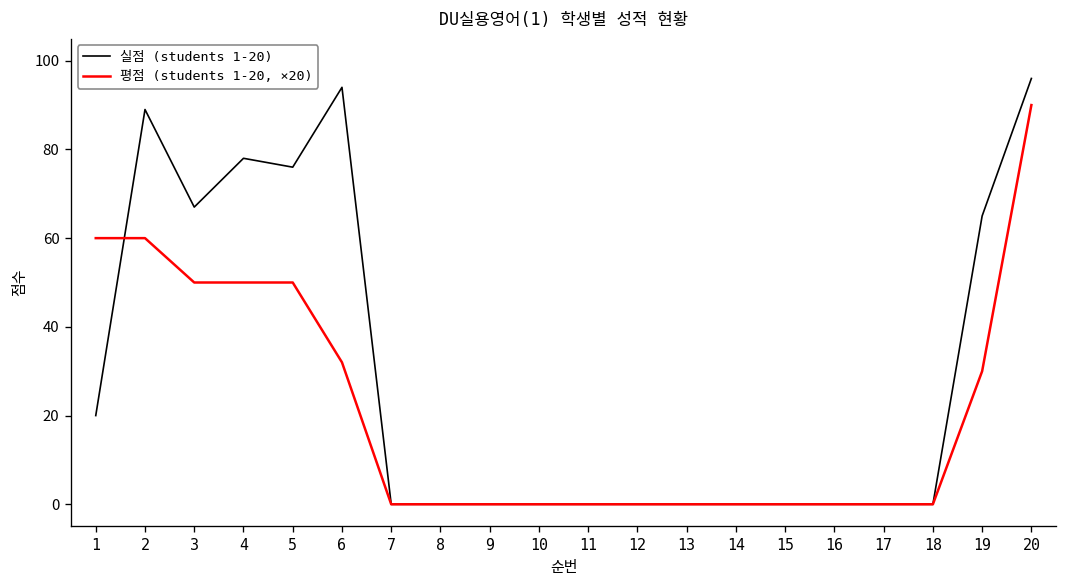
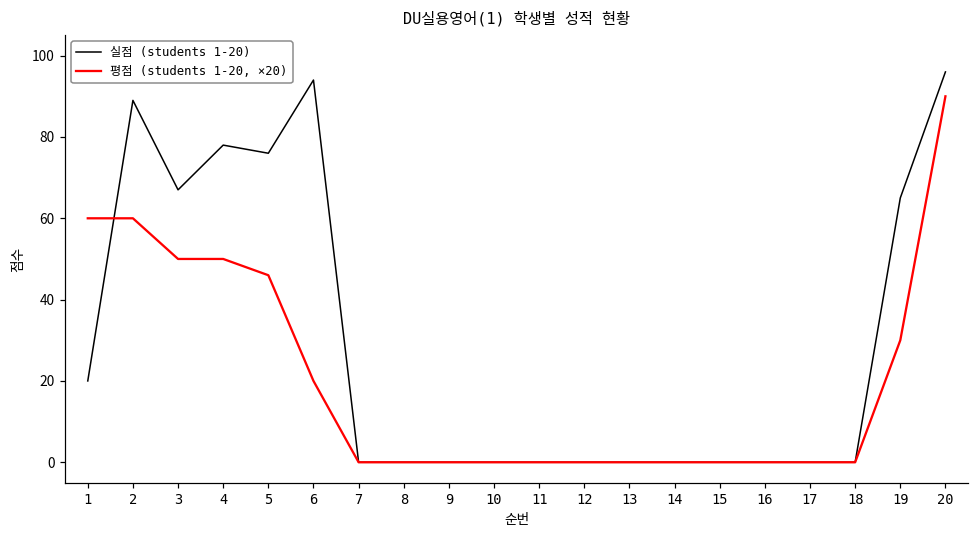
평점 (students 1-20, ×20), 5: 50 -> 46
평점 (students 1-20, ×20), 6: 32 -> 20
